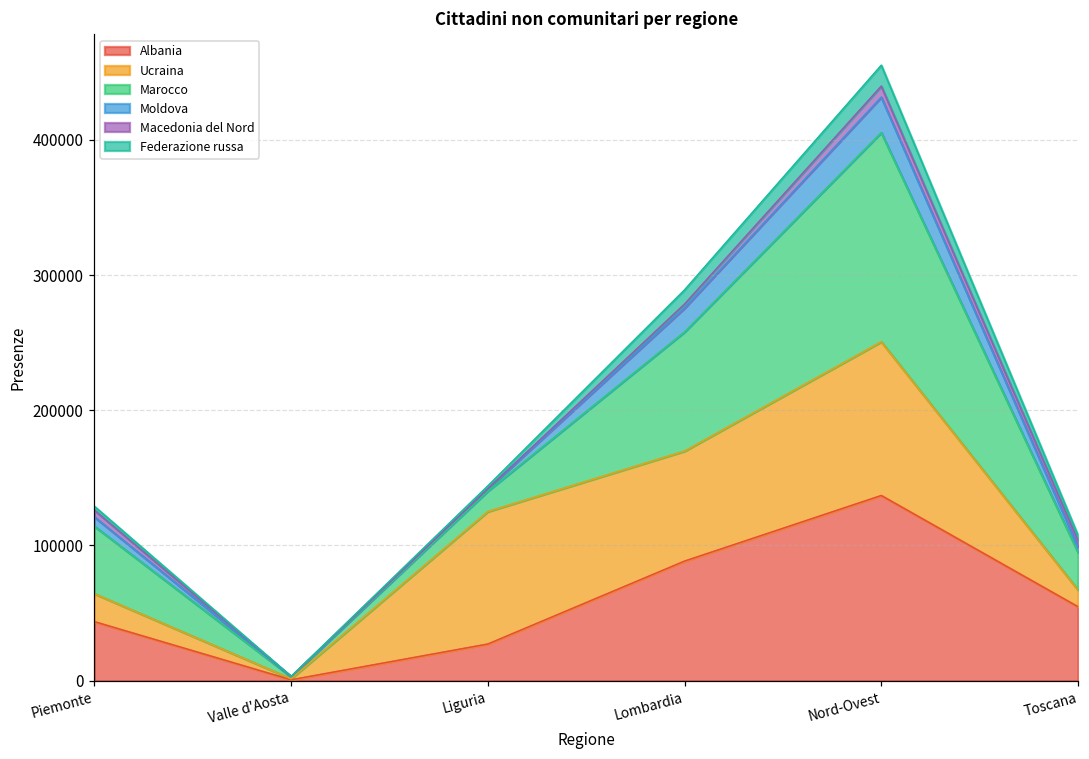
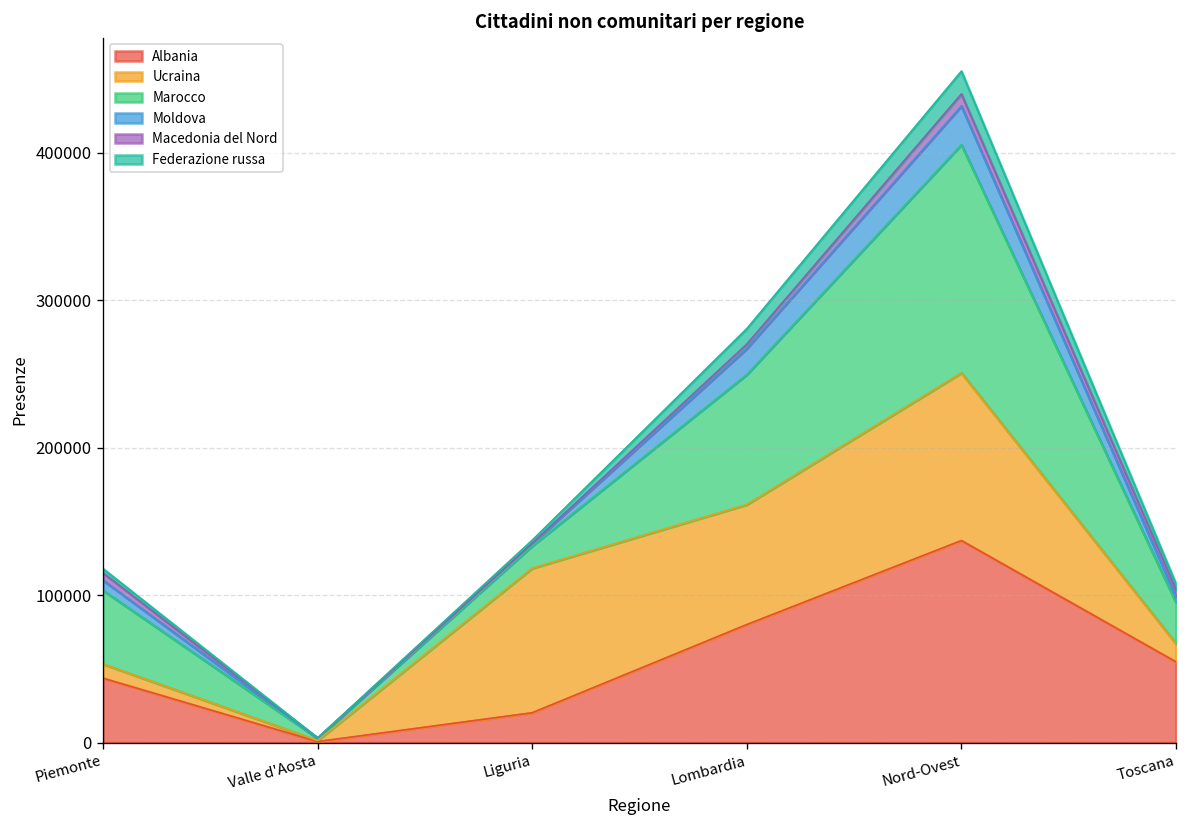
Ucraina, Piemonte: 21000 -> 10000
Albania, Liguria: 27000 -> 20000
Albania, Lombardia: 88000 -> 80000
